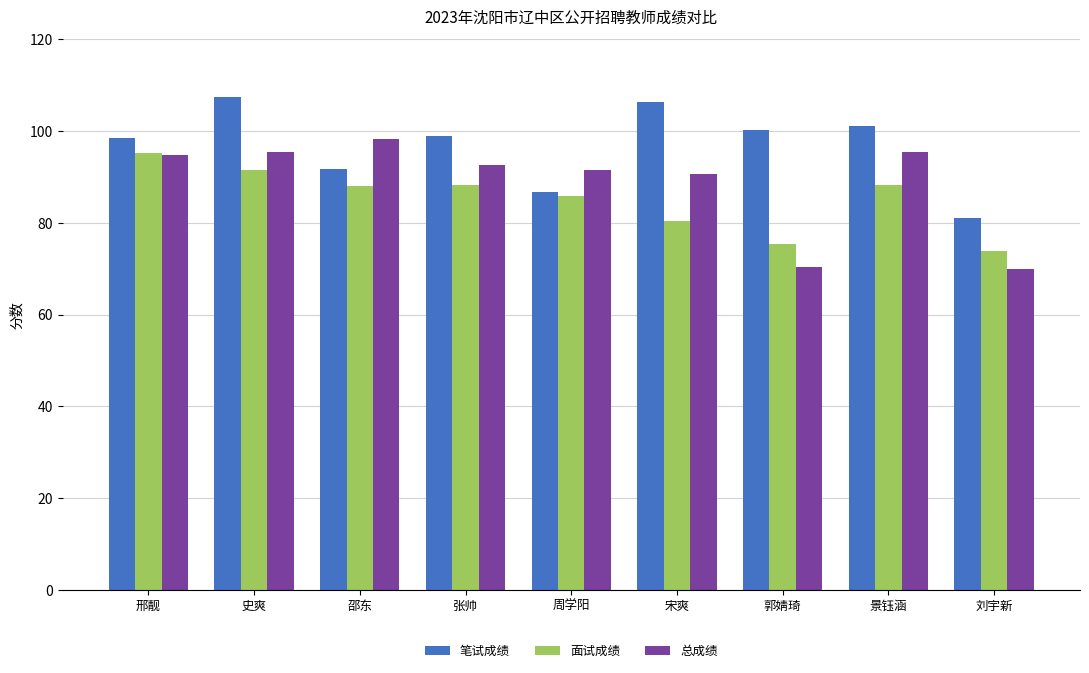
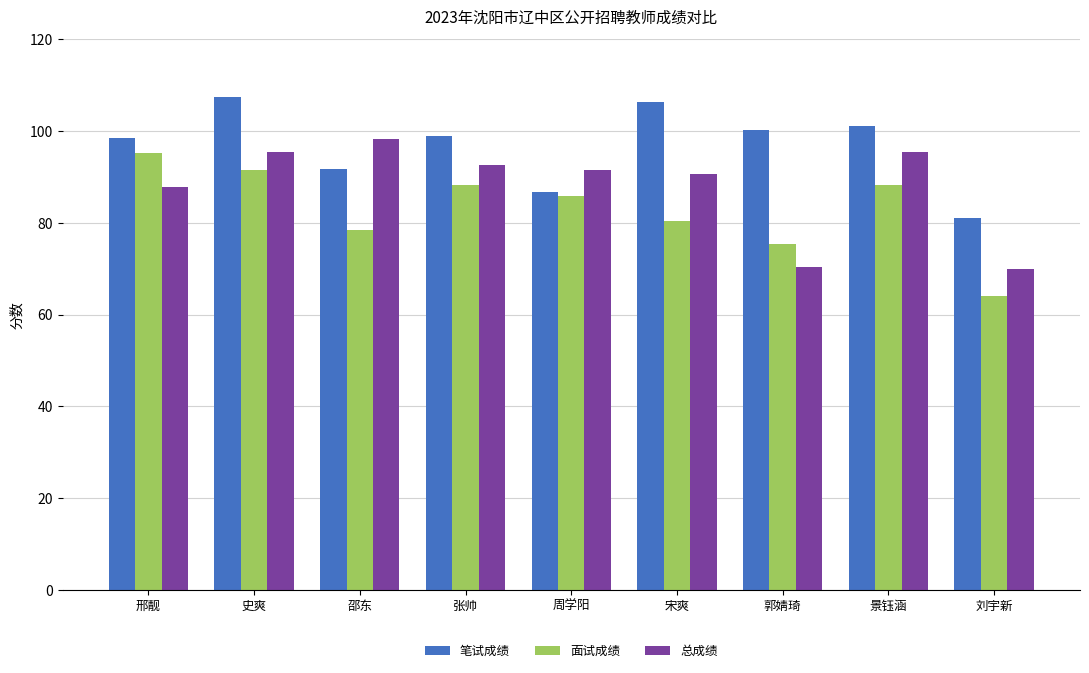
总成绩, 邢靓: 95 -> 88
面试成绩, 邵东: 88 -> 79
面试成绩, 刘宇新: 74 -> 64
